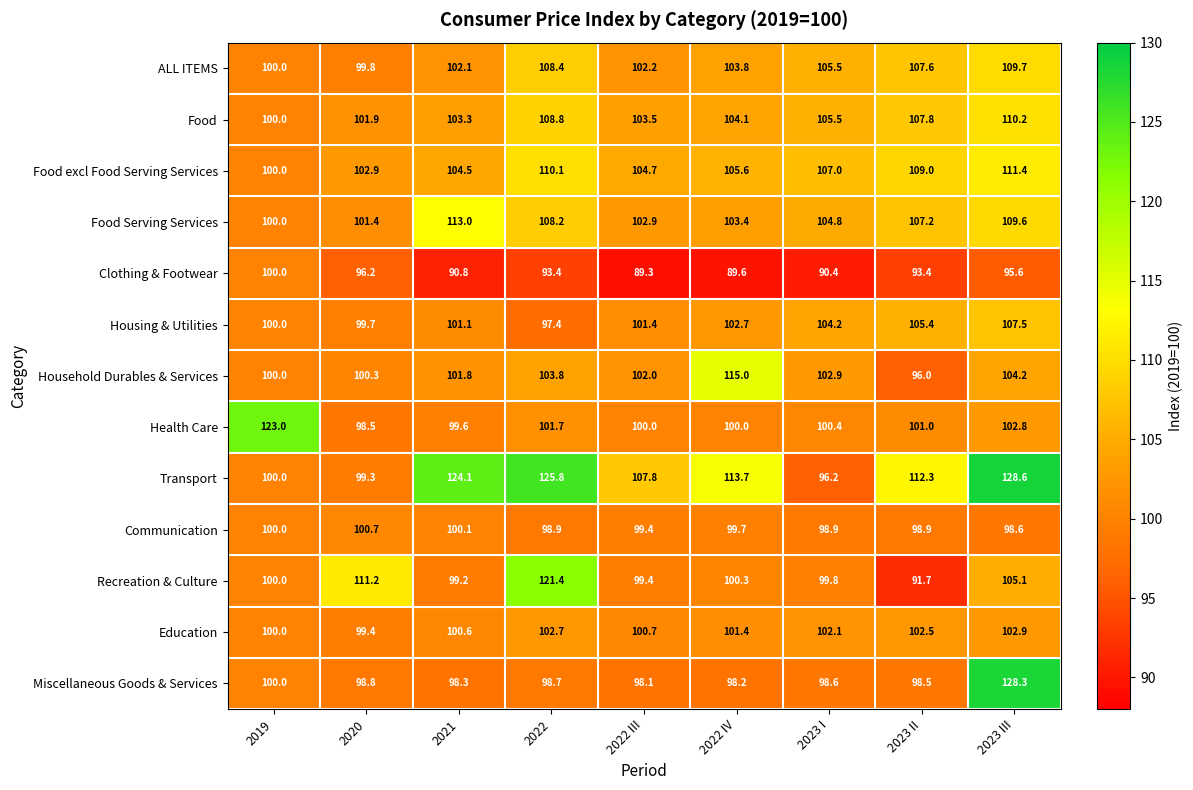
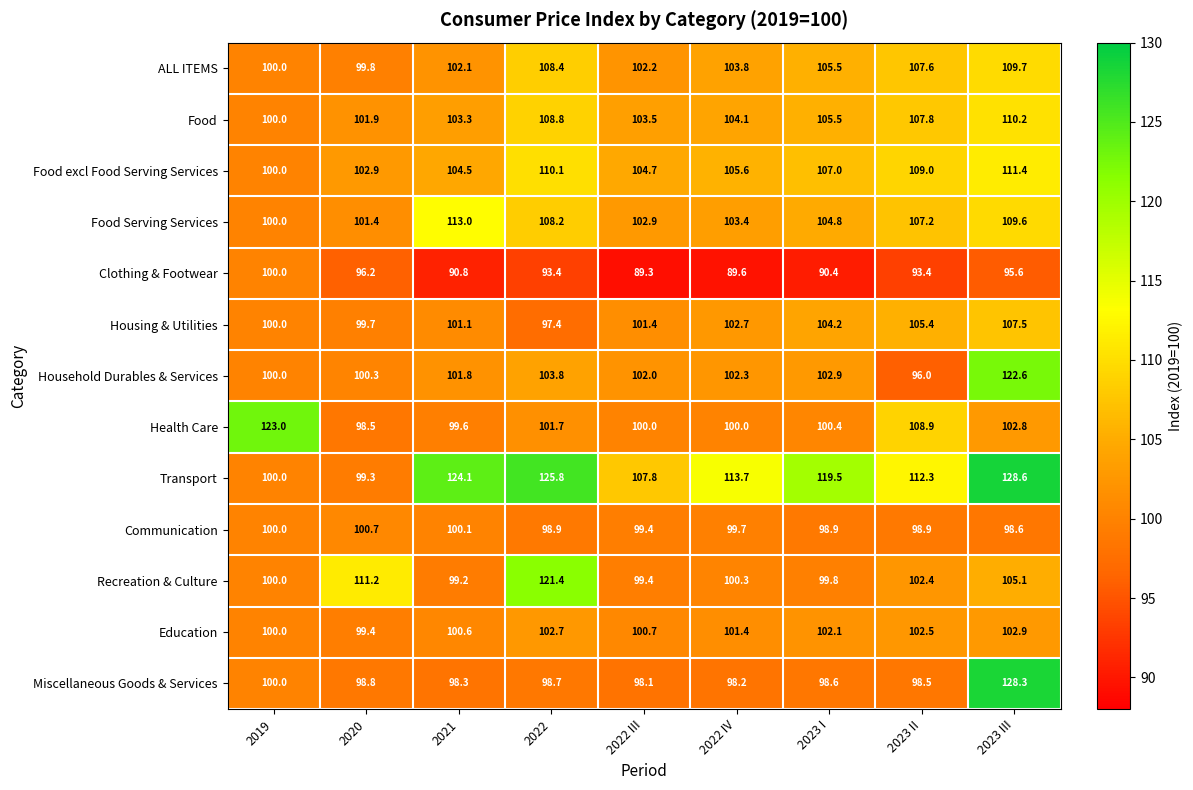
Household Durables & Services, 2022 IV: 115.0 -> 102.3
Household Durables & Services, 2023 III: 104.2 -> 122.6
Health Care, 2023 II: 101.0 -> 108.9
Transport, 2023 I: 96.2 -> 119.5
Recreation & Culture, 2023 II: 91.7 -> 102.4
